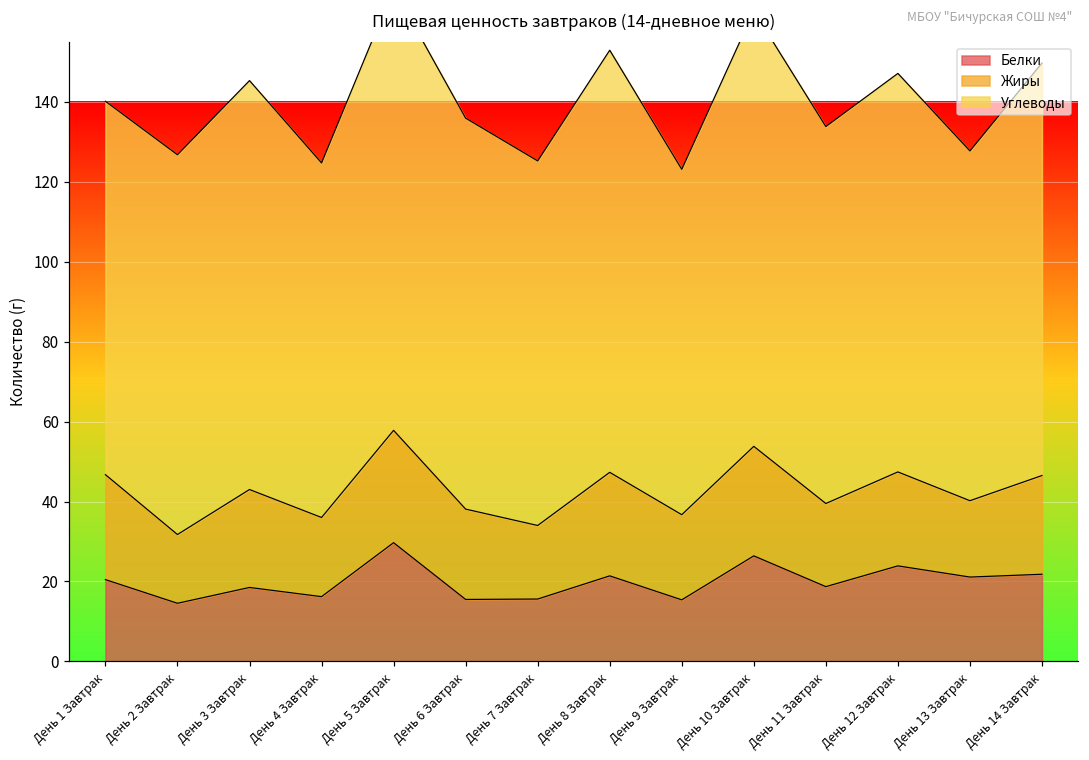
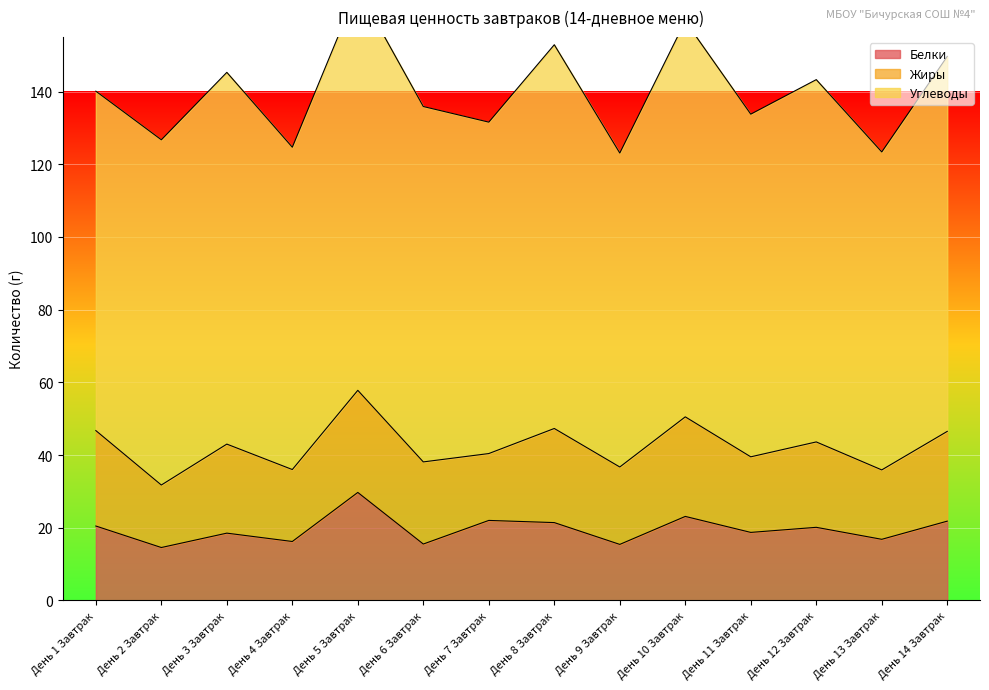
Белки, День 7 Завтрак: 16 -> 22
Белки, День 10 Завтрак: 26 -> 23
Белки, День 12 Завтрак: 24 -> 20
Белки, День 13 Завтрак: 21 -> 17
